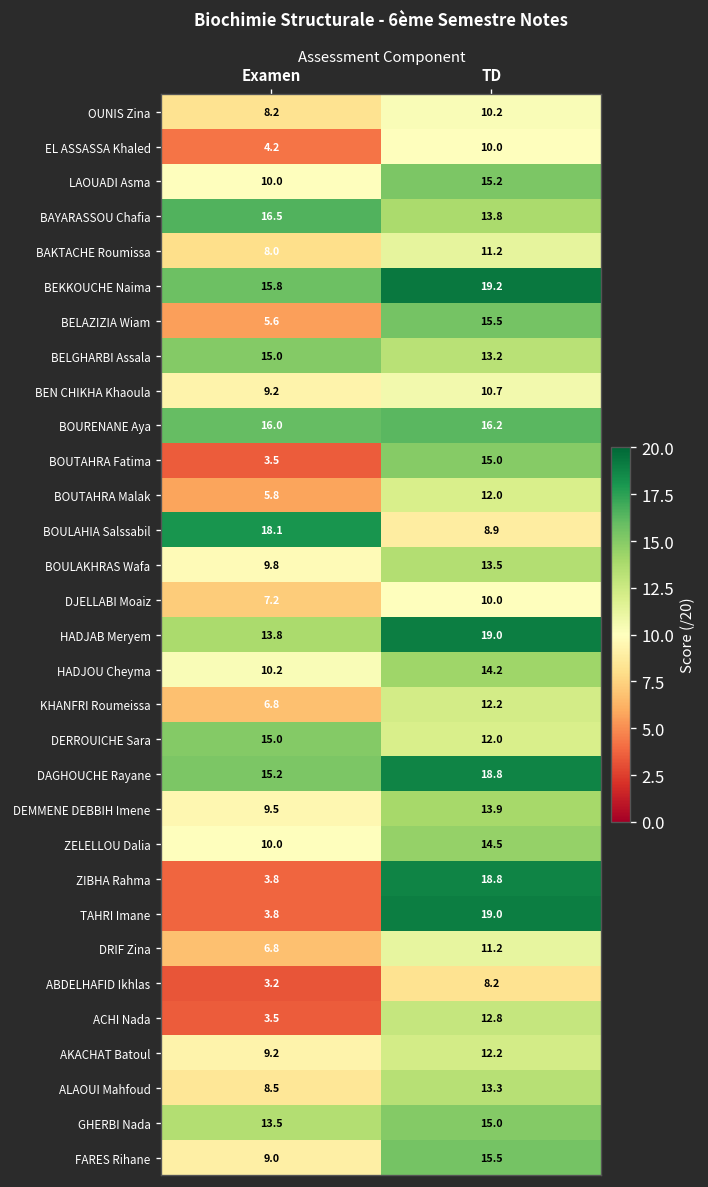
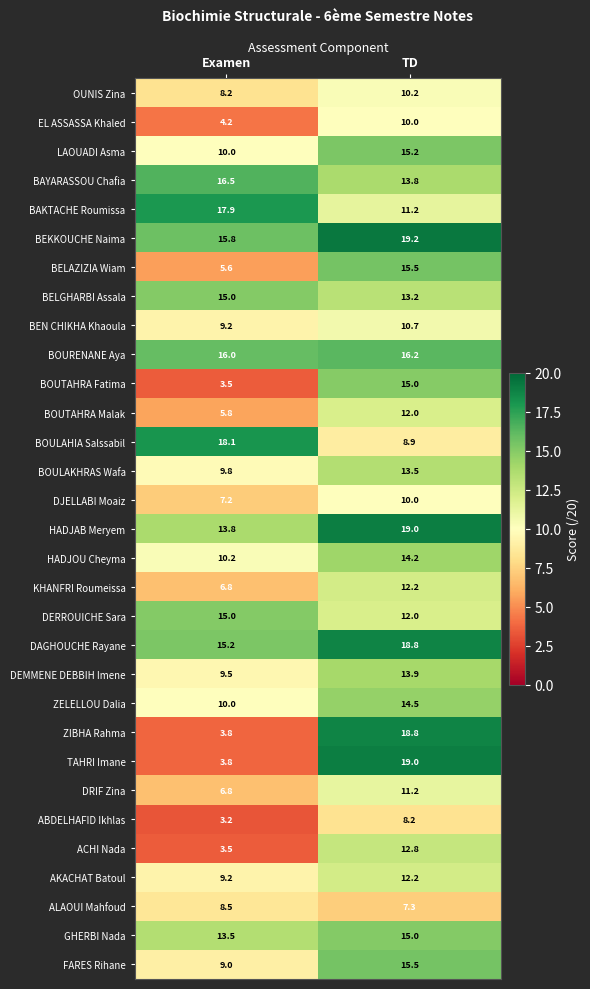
BAKTACHE Roumissa, Examen: 8.0 -> 17.9
ALAOUI Mahfoud, TD: 13.3 -> 7.3
